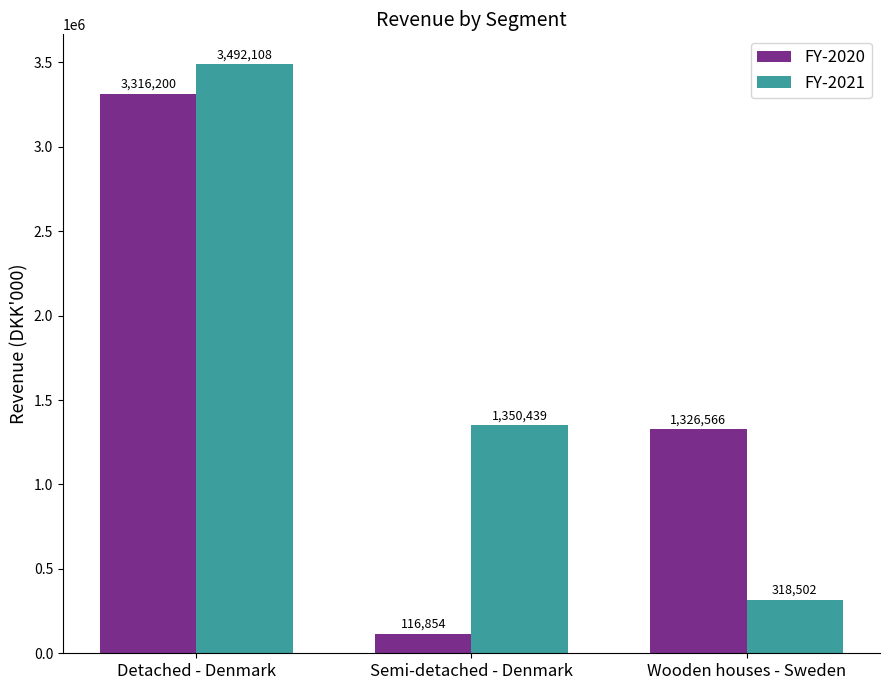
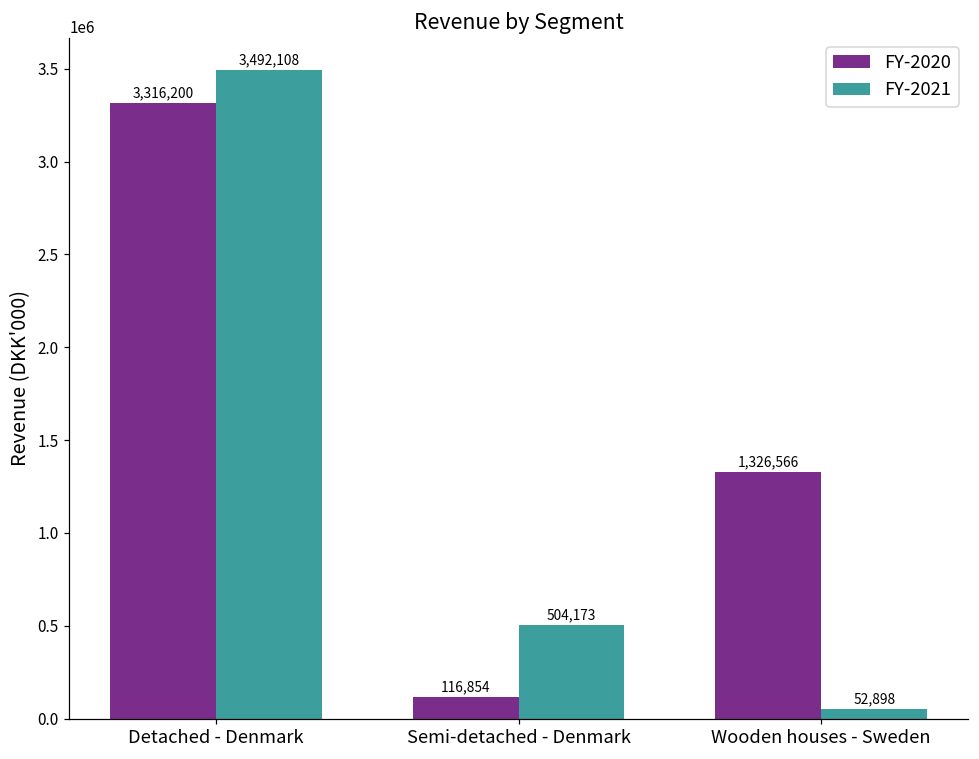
FY-2021, Semi-detached - Denmark: 1,350,439 -> 504,173
FY-2021, Wooden houses - Sweden: 318,502 -> 52,898
